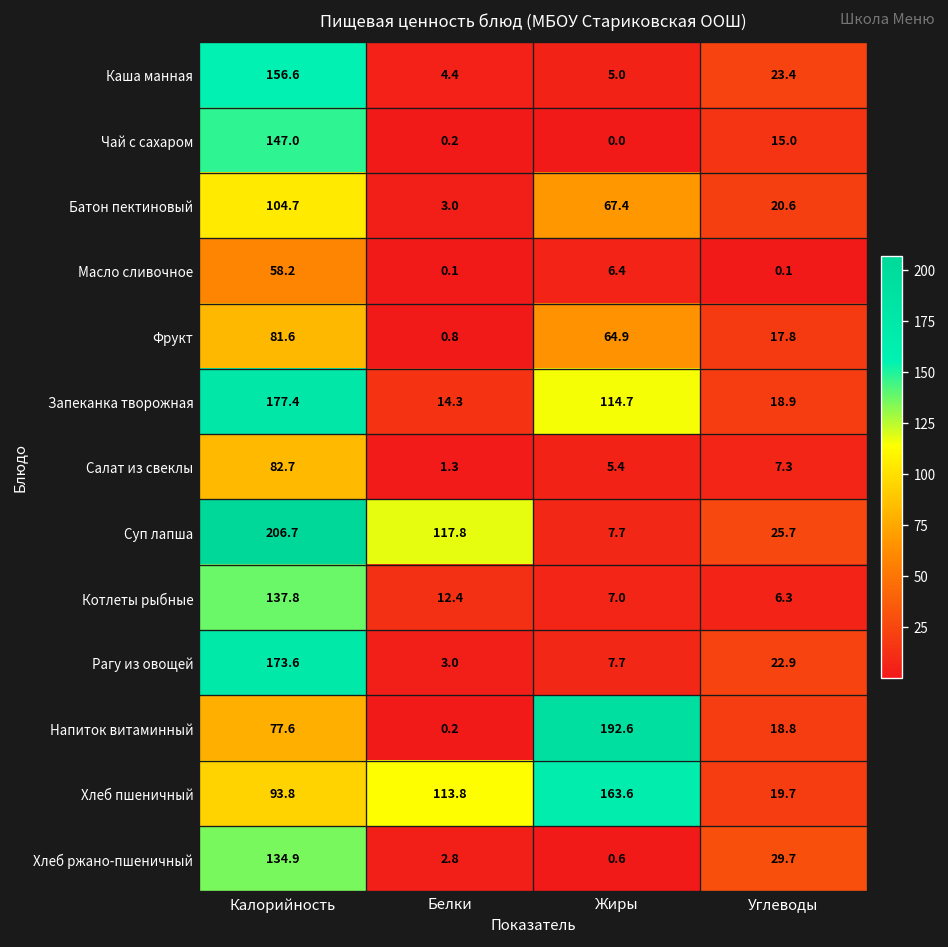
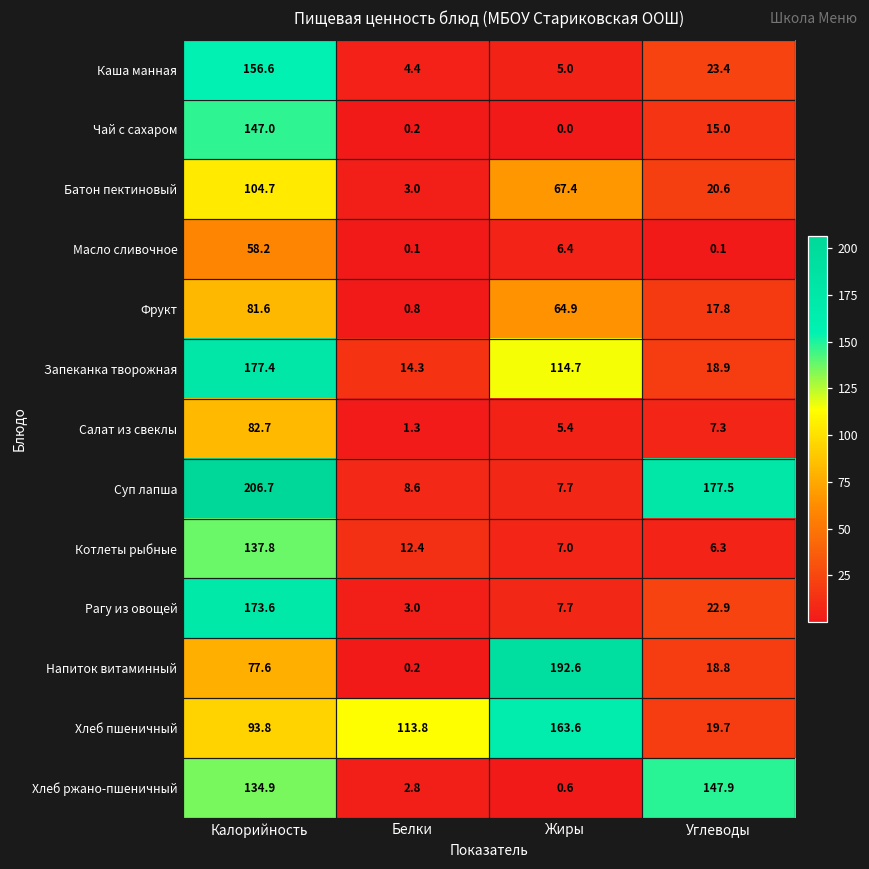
Суп лапша, Белки: 117.8 -> 8.6
Суп лапша, Углеводы: 25.7 -> 177.5
Хлеб ржано-пшеничный, Углеводы: 29.7 -> 147.9
